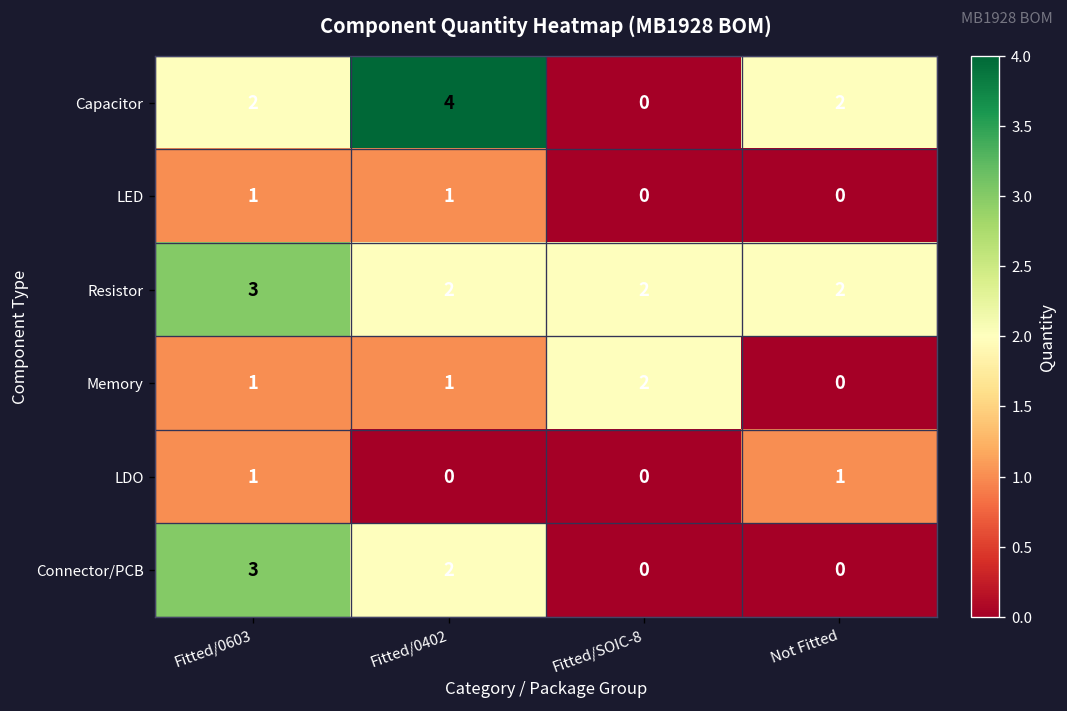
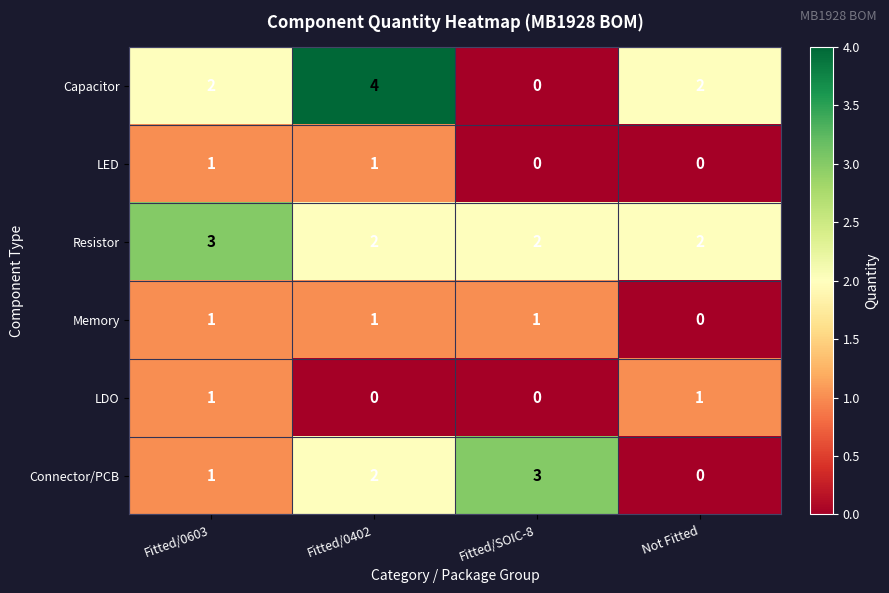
Memory, Fitted/SOIC-8: 2 -> 1
Connector/PCB, Fitted/0603: 3 -> 1
Connector/PCB, Fitted/SOIC-8: 0 -> 3
